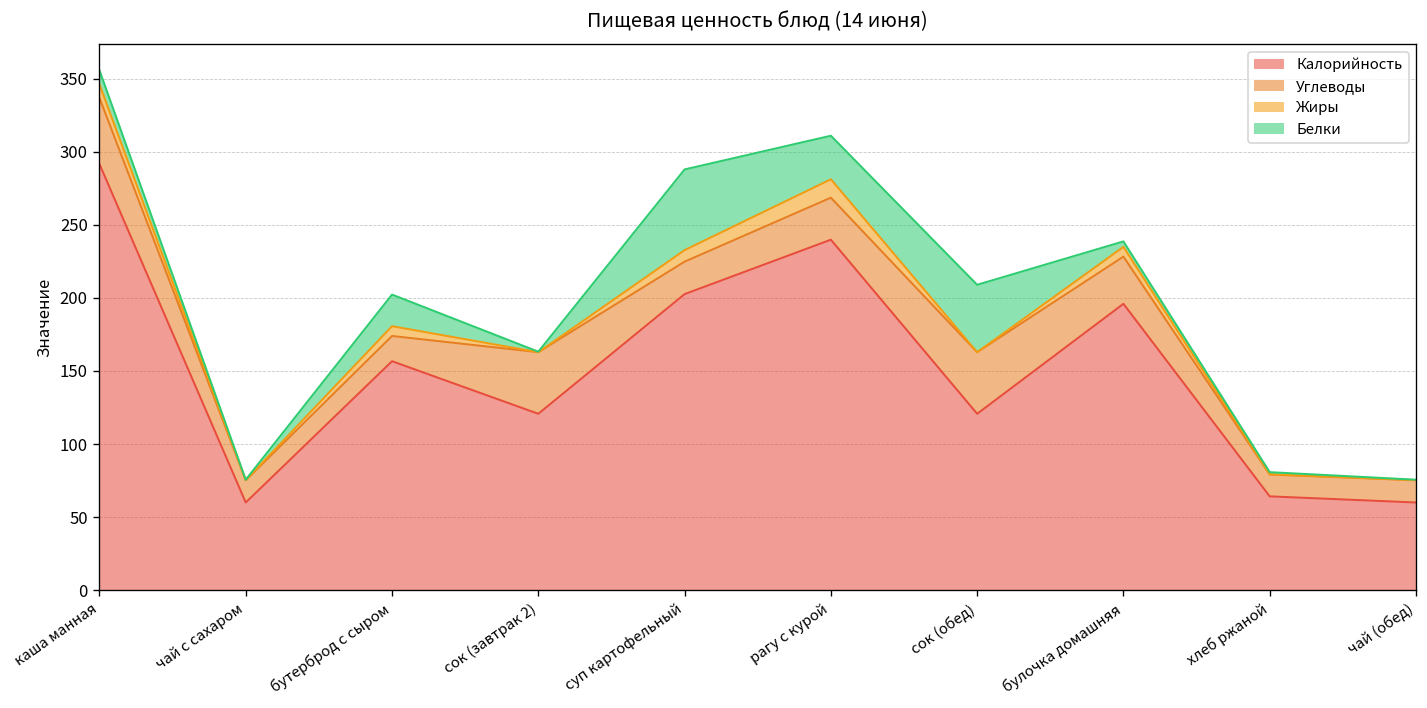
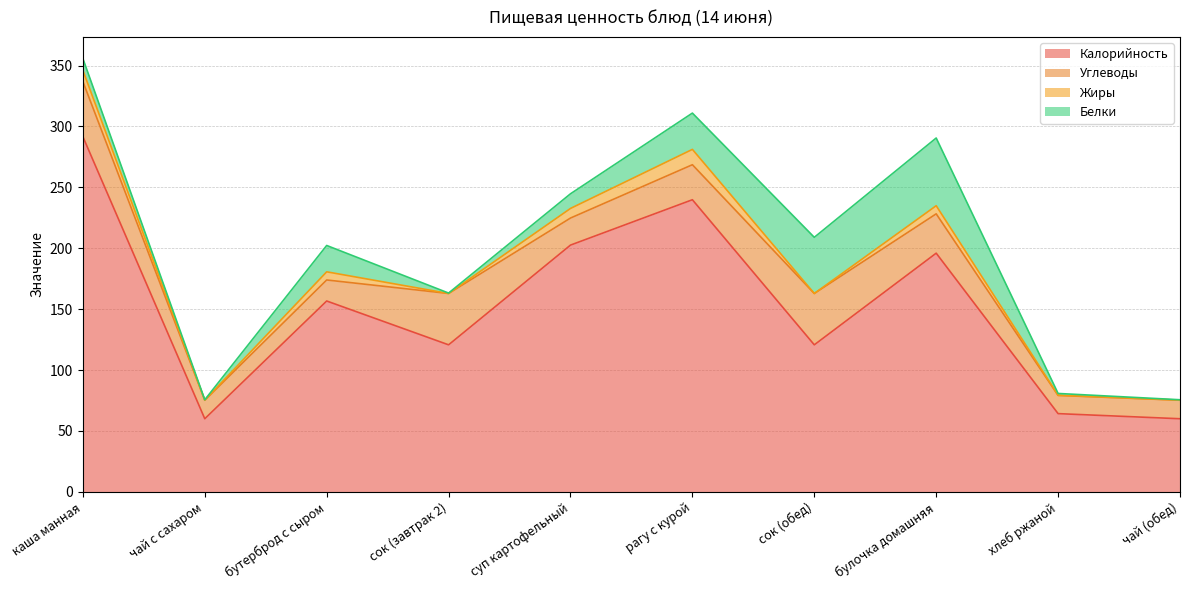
Белки, суп картофельный: 55 -> 12
Белки, булочка домашняя: 4 -> 56
